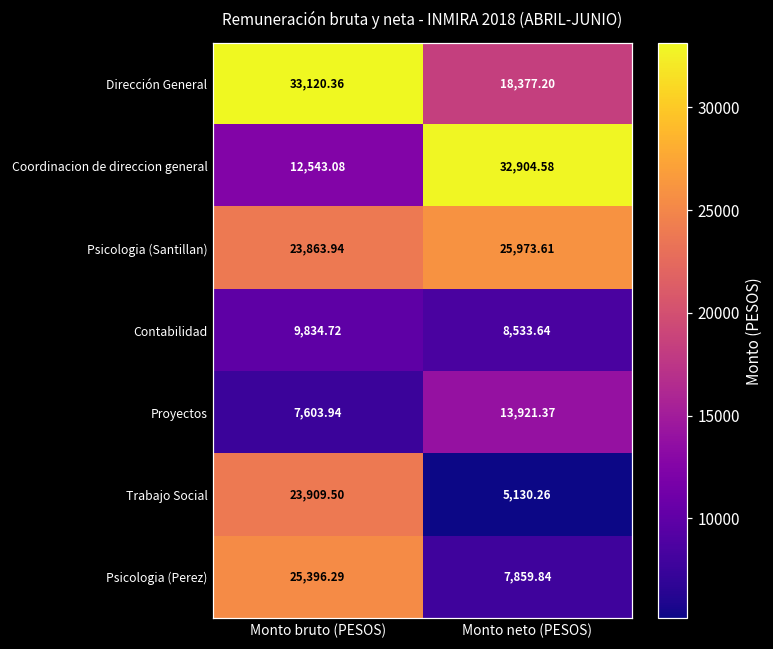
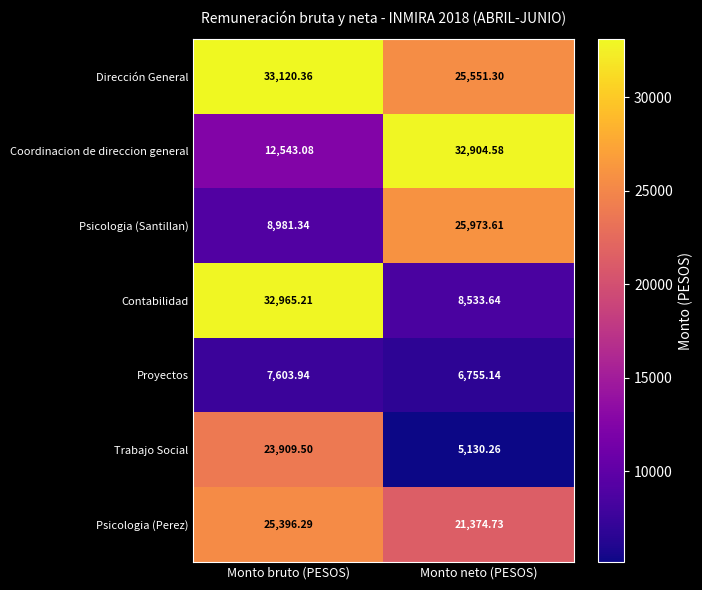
Dirección General, Monto neto (PESOS): 18,377.20 -> 25,551.30
Psicologia (Santillan), Monto bruto (PESOS): 23,863.94 -> 8,981.34
Contabilidad, Monto bruto (PESOS): 9,834.72 -> 32,965.21
Proyectos, Monto neto (PESOS): 13,921.37 -> 6,755.14
Psicologia (Perez), Monto neto (PESOS): 7,859.84 -> 21,374.73
